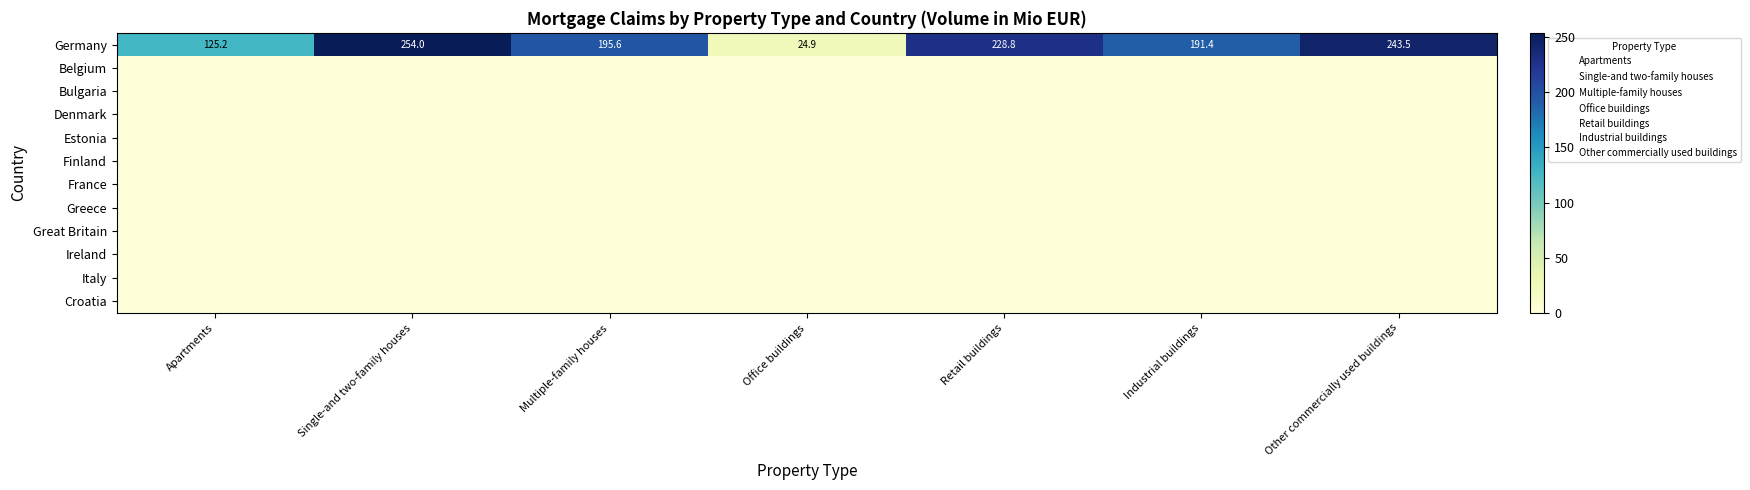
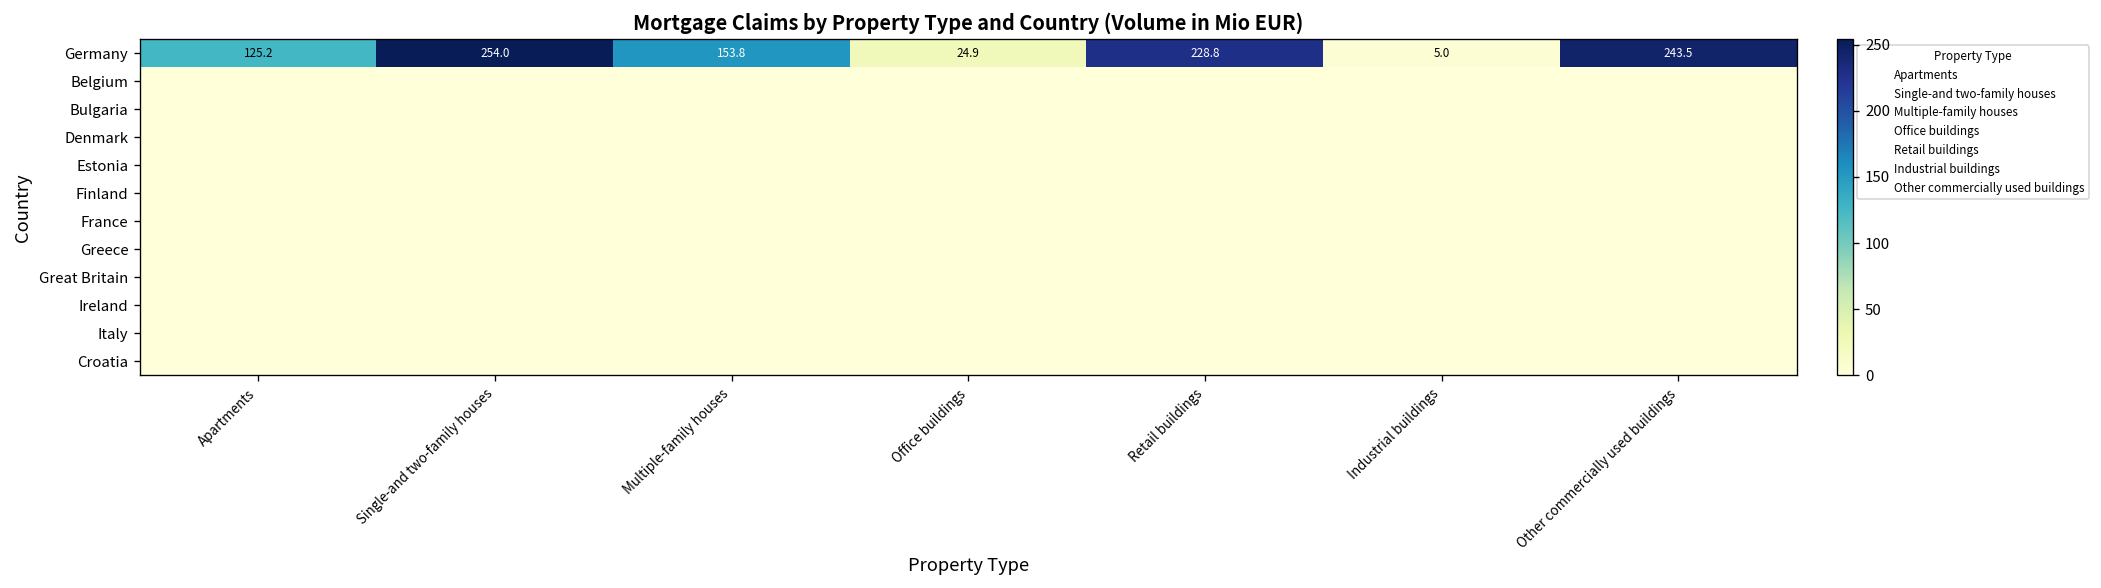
Germany, Multiple-family houses: 195.6 -> 153.8
Germany, Industrial buildings: 191.4 -> 5.0
